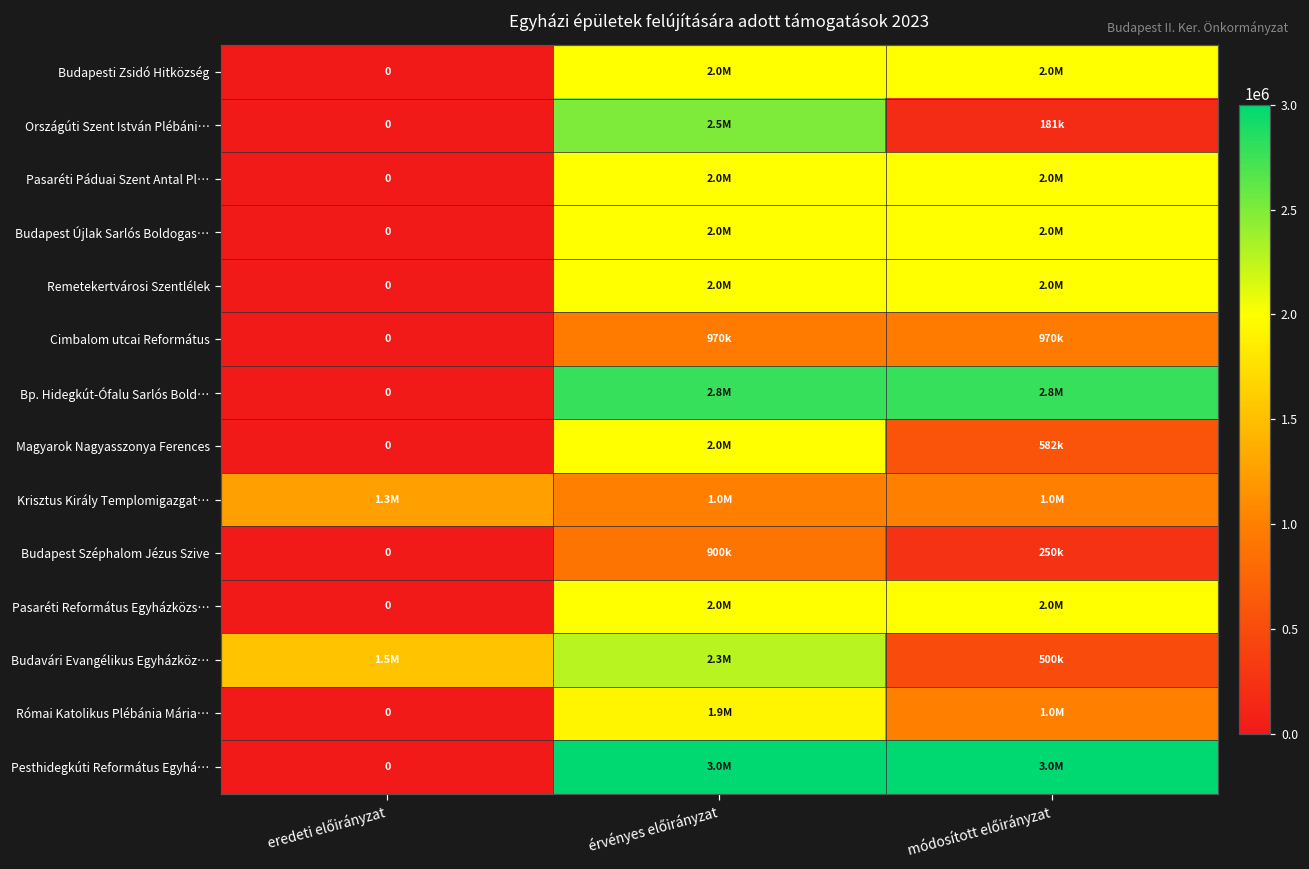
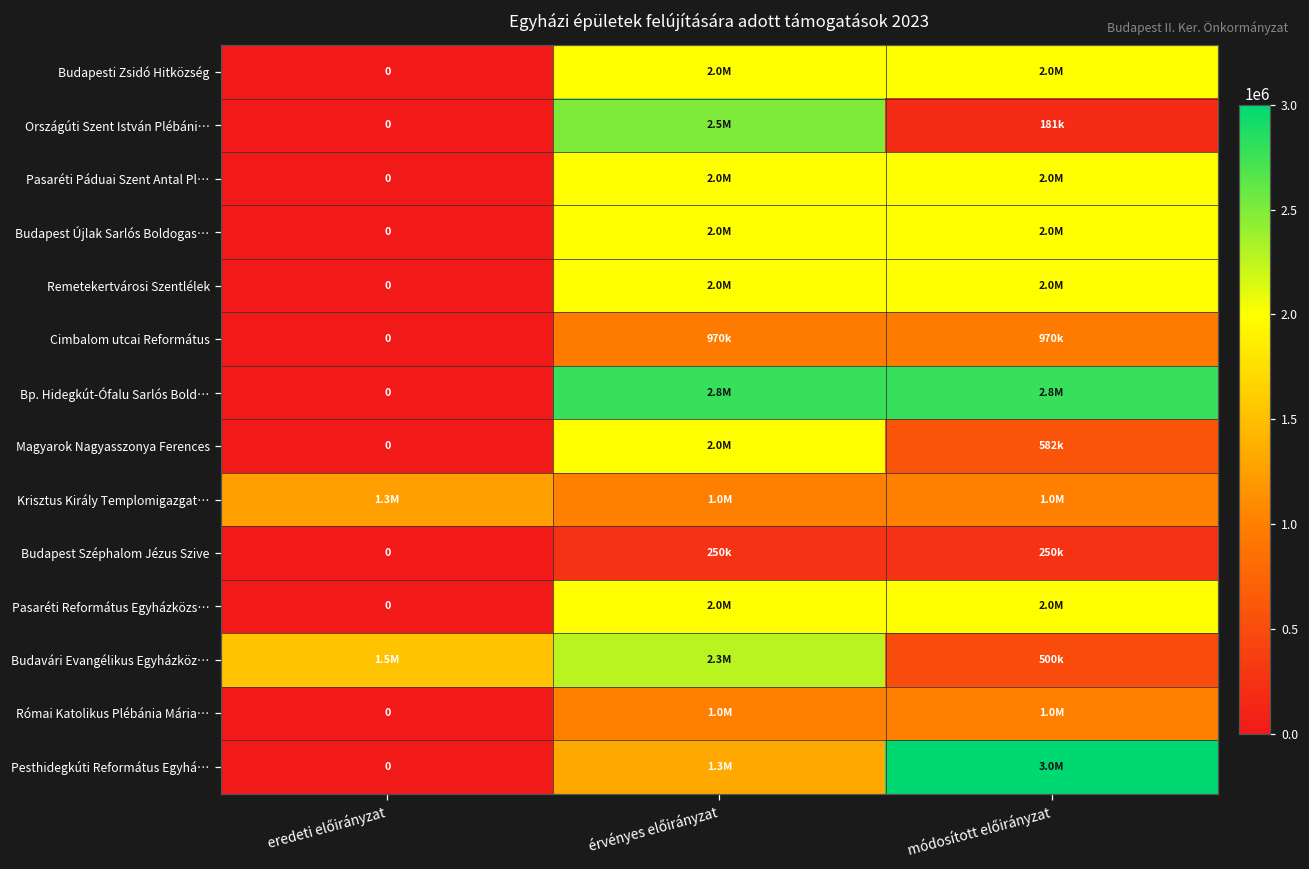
Budapest Széphalom Jézus Szive, érvényes előirányzat: 900k -> 250k
Római Katolikus Plébánia Mária…, érvényes előirányzat: 1.9M -> 1.0M
Pesthidegkúti Református Egyhá…, érvényes előirányzat: 3.0M -> 1.3M
